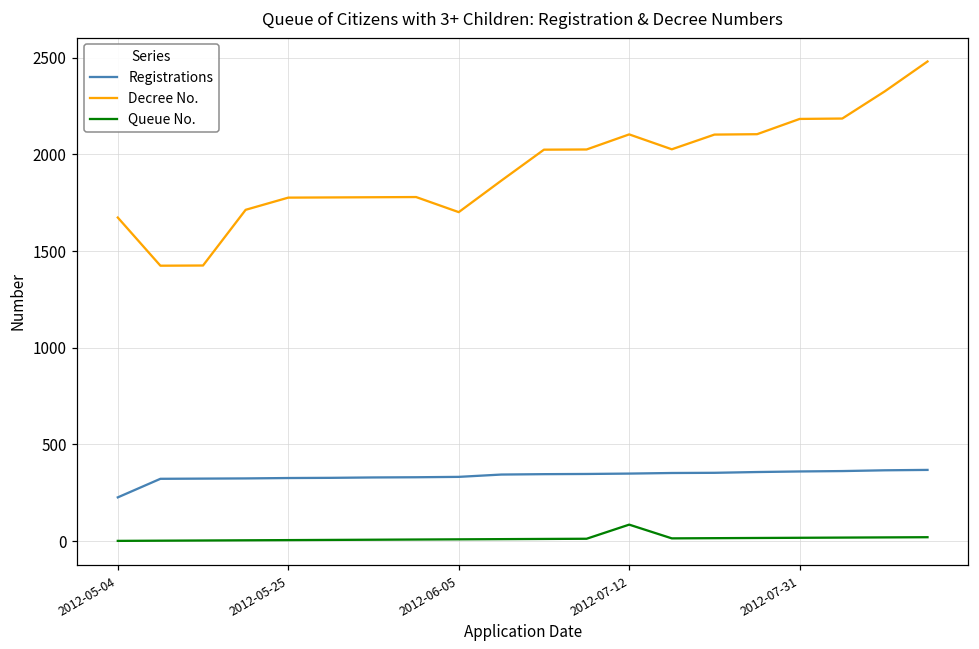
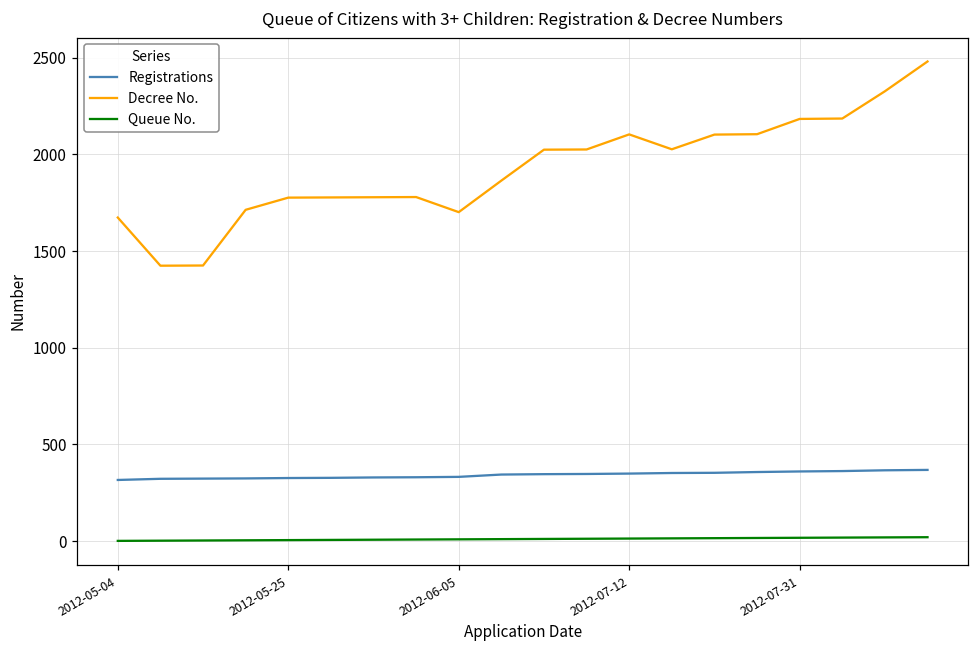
Registrations, 2012-05-04: 230 -> 320
Queue No., 2012-07-12: 90 -> 10
